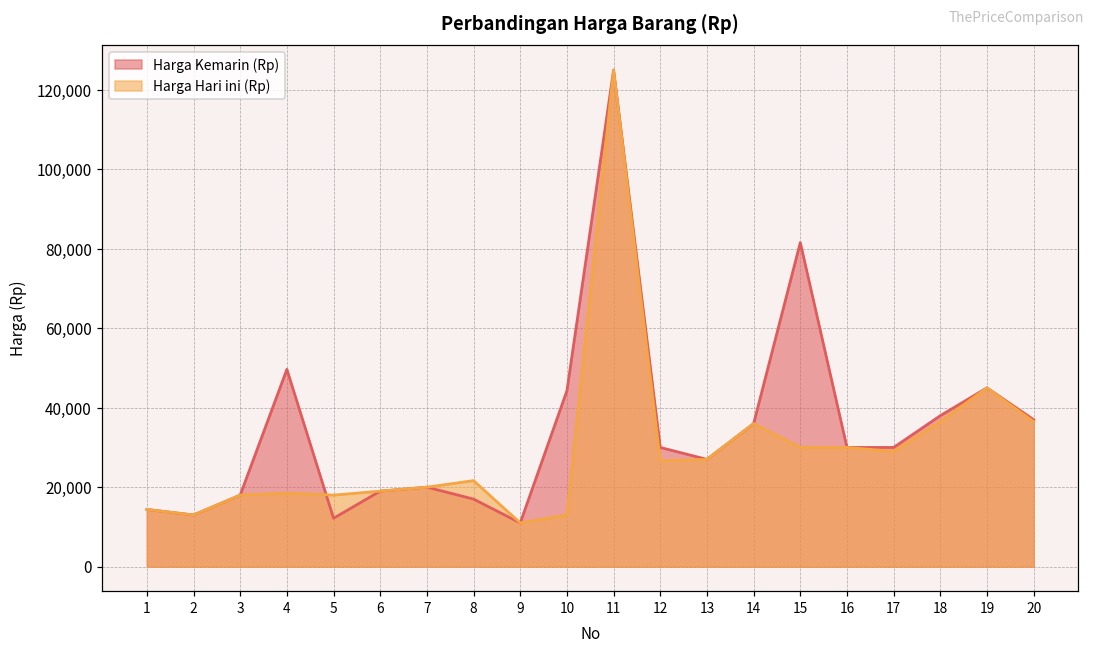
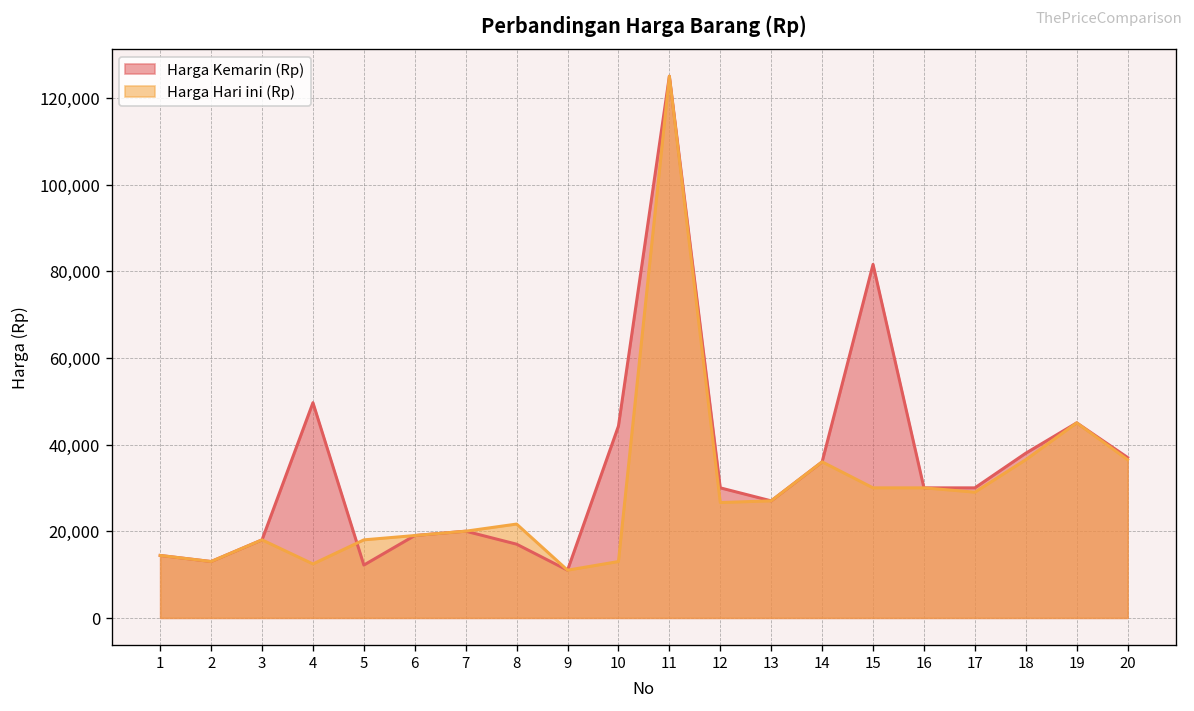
Harga Hari ini (Rp), 4: 19,000 -> 12,000
